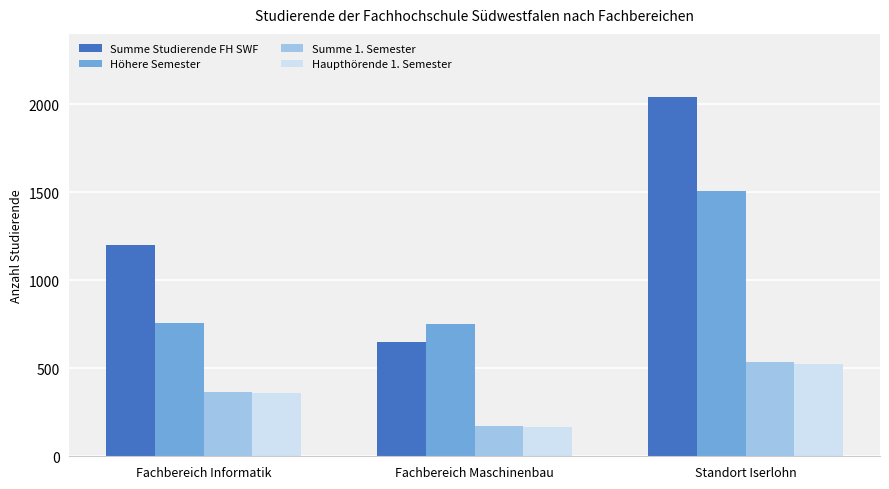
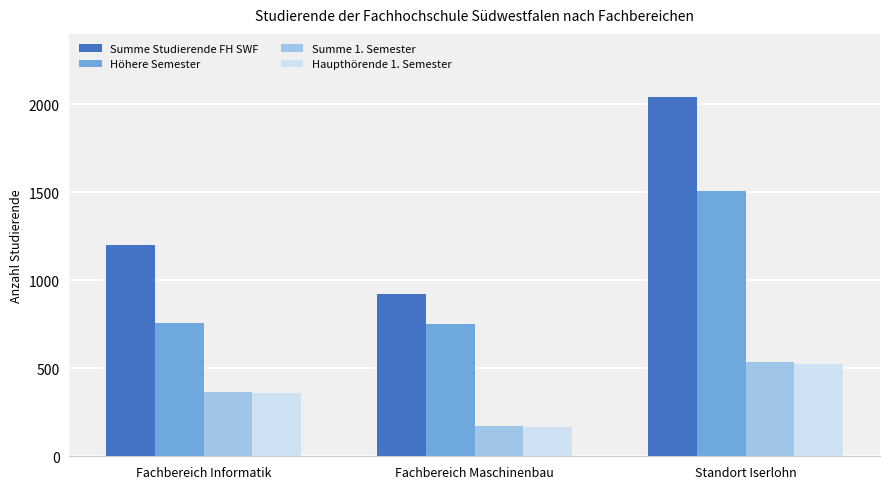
Summe Studierende FH SWF, Fachbereich Maschinenbau: 650 -> 920
